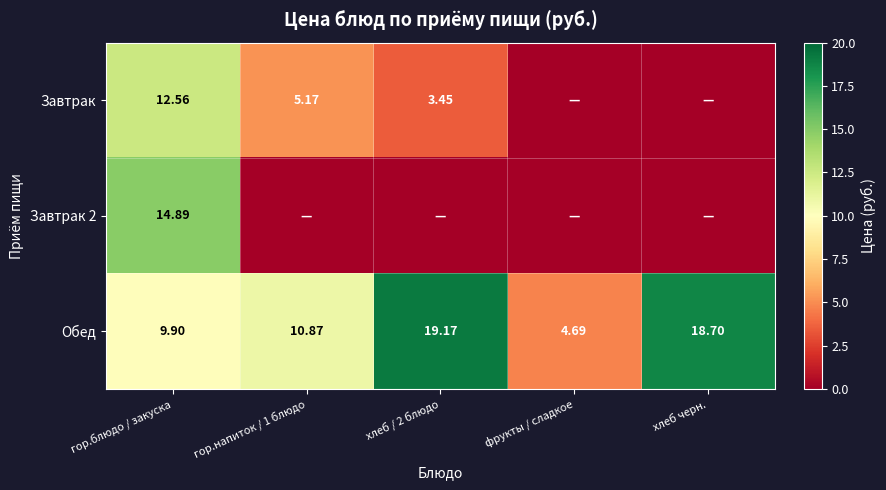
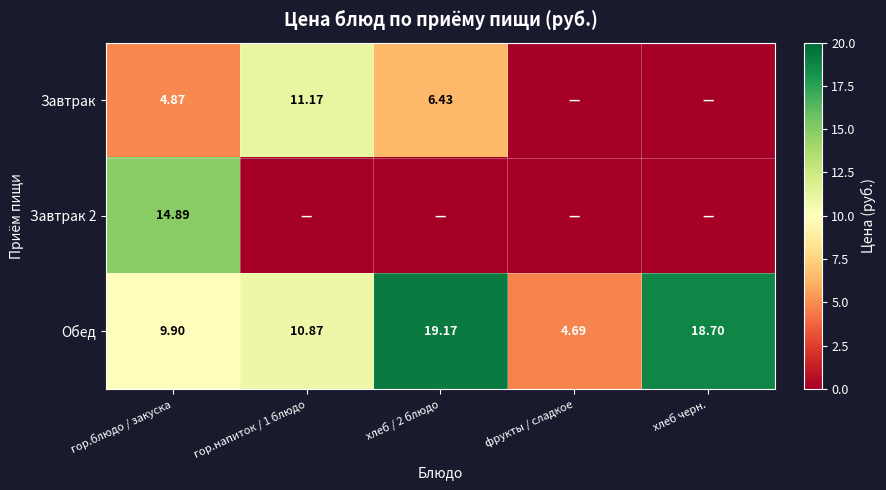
Завтрак, гор.блюдо / закуска: 12.56 -> 4.87
Завтрак, гор.напиток / 1 блюдо: 5.17 -> 11.17
Завтрак, хлеб / 2 блюдо: 3.45 -> 6.43
